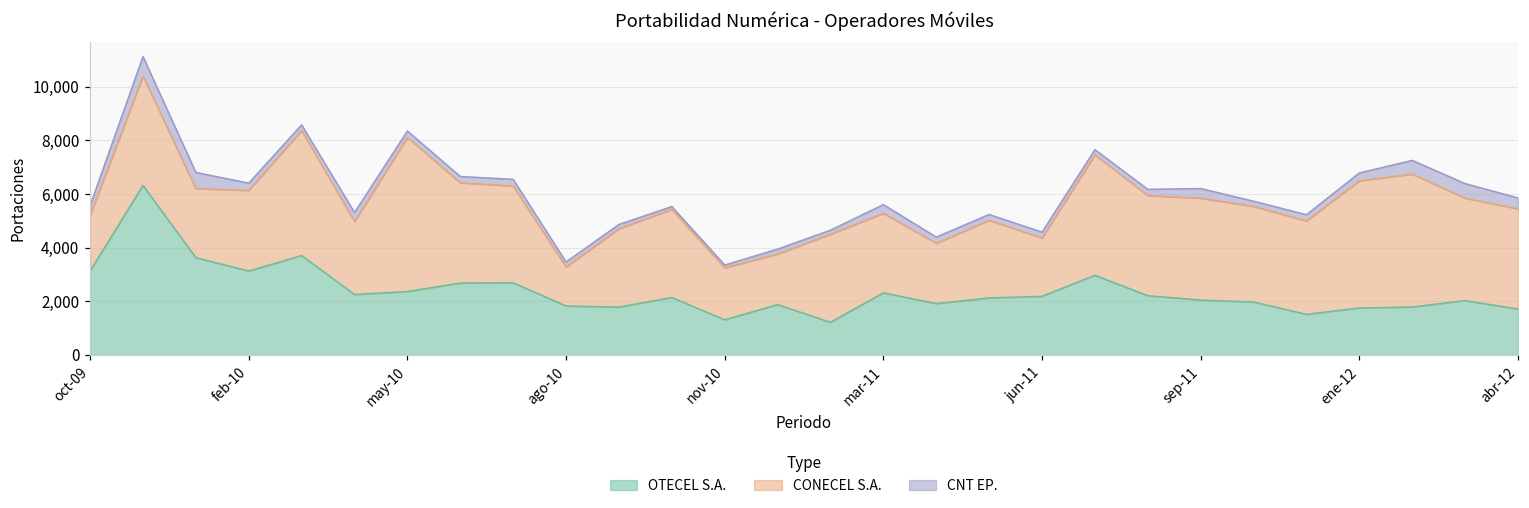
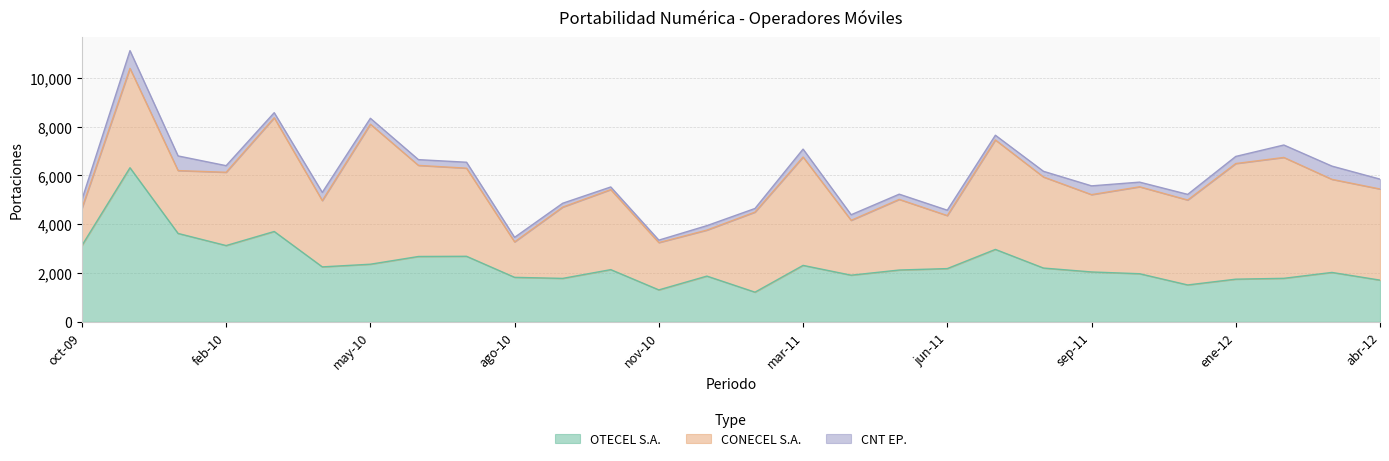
CONECEL S.A., oct-09: 2,100 -> 1,500
CONECEL S.A., mar-11: 3,000 -> 4,400
CONECEL S.A., sep-11: 3,800 -> 3,200
